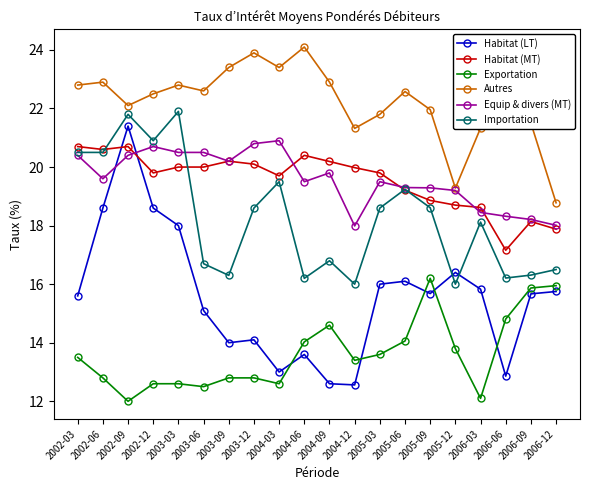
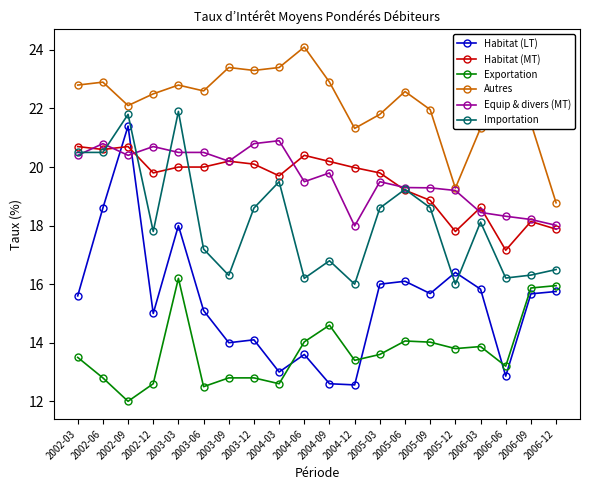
Equip & divers (MT), 2002-06: 19.6 -> 20.8
Habitat (LT), 2002-12: 18.6 -> 15.0
Importation, 2002-12: 20.9 -> 17.8
Exportation, 2003-03: 12.6 -> 16.2
Importation, 2003-06: 16.7 -> 17.2
Autres, 2003-12: 23.9 -> 23.3
Exportation, 2005-09: 16.2 -> 14.0
Habitat (MT), 2005-12: 18.7 -> 17.8
Exportation, 2006-03: 12.1 -> 13.9
Exportation, 2006-06: 14.8 -> 13.2
